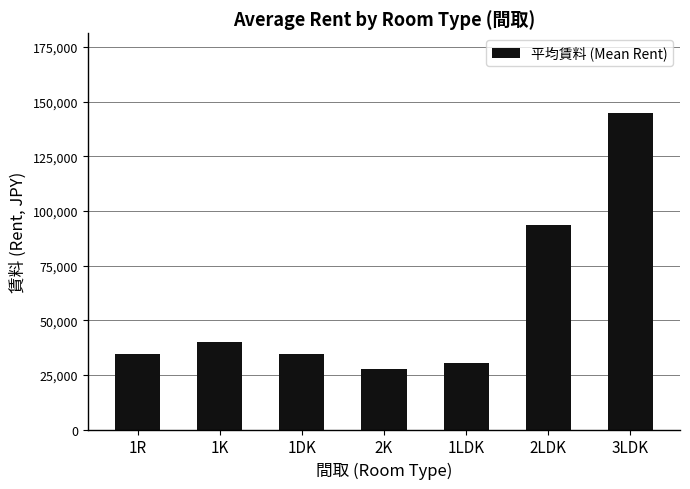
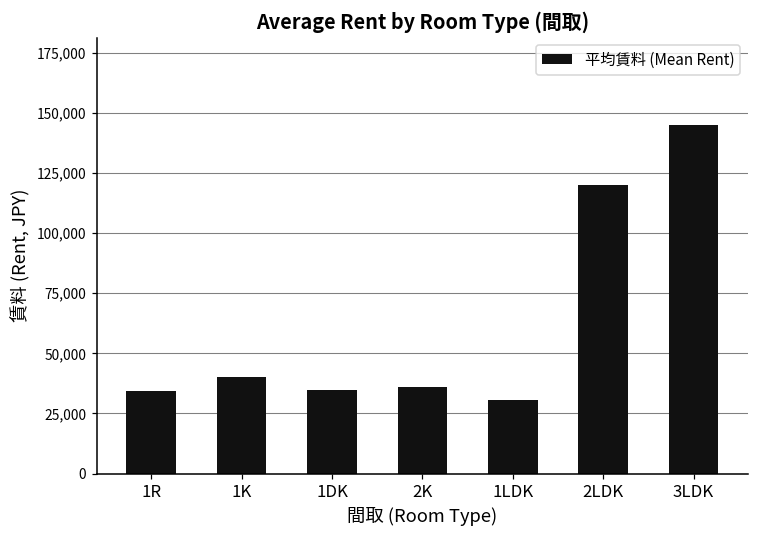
2K: 28,000 -> 36,000
2LDK: 93,000 -> 120,000
